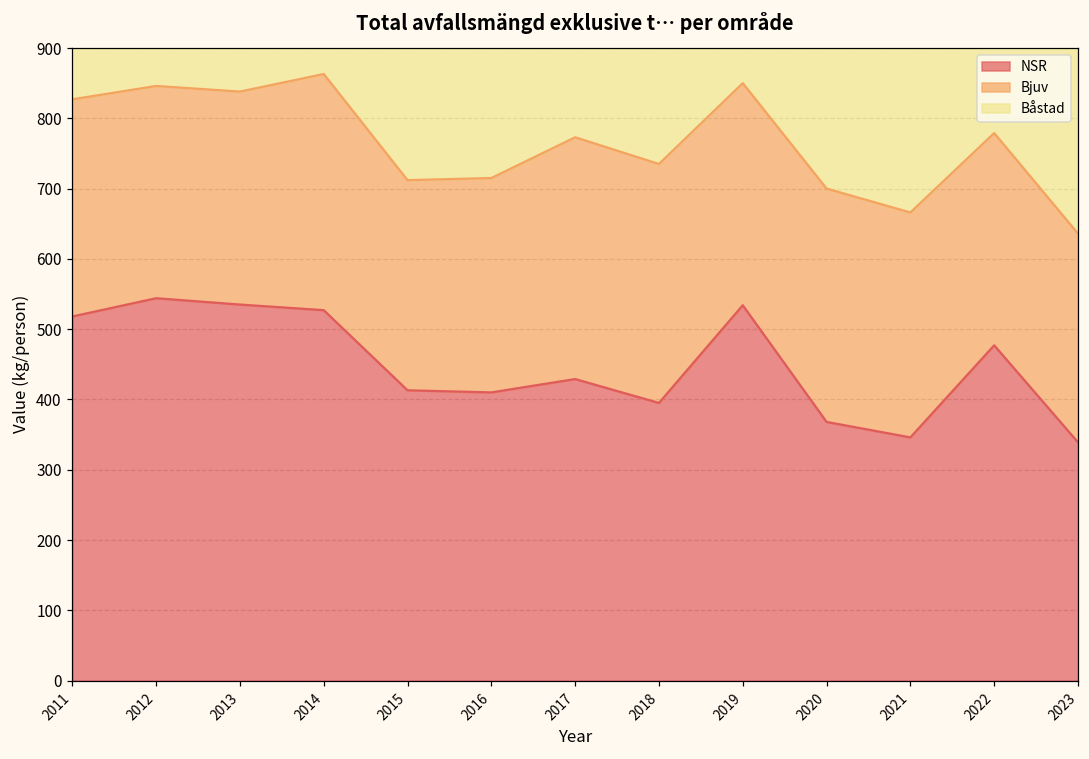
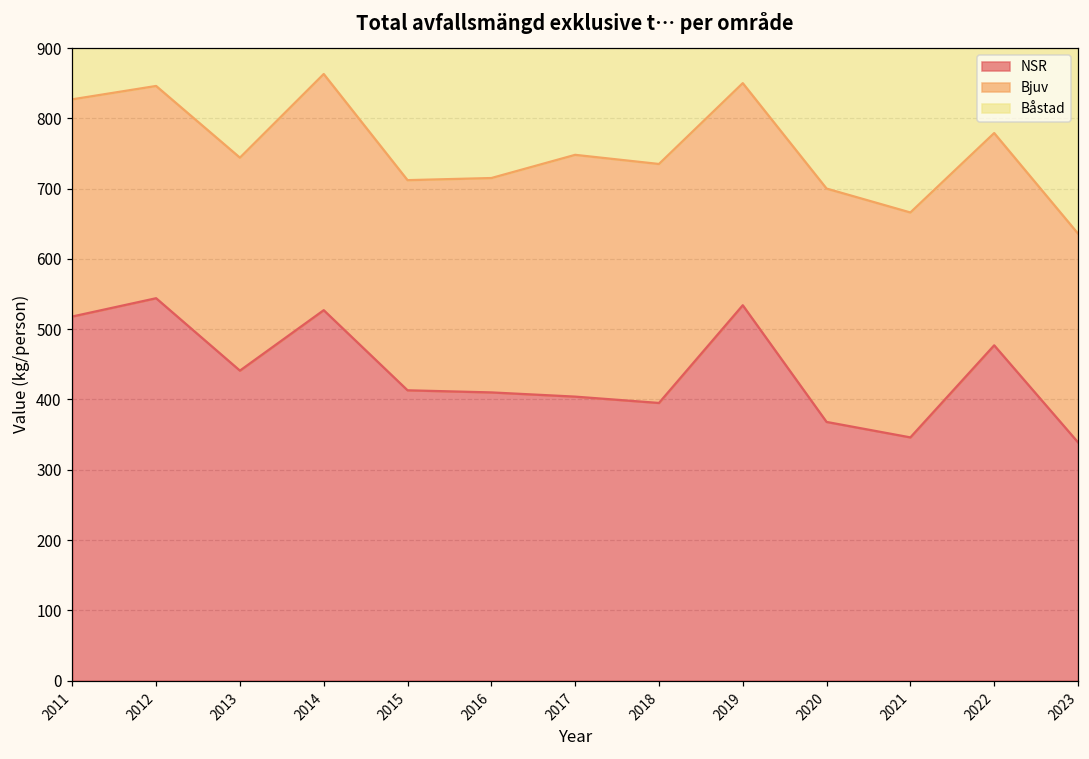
NSR, 2013: 540 -> 440
NSR, 2017: 430 -> 400
